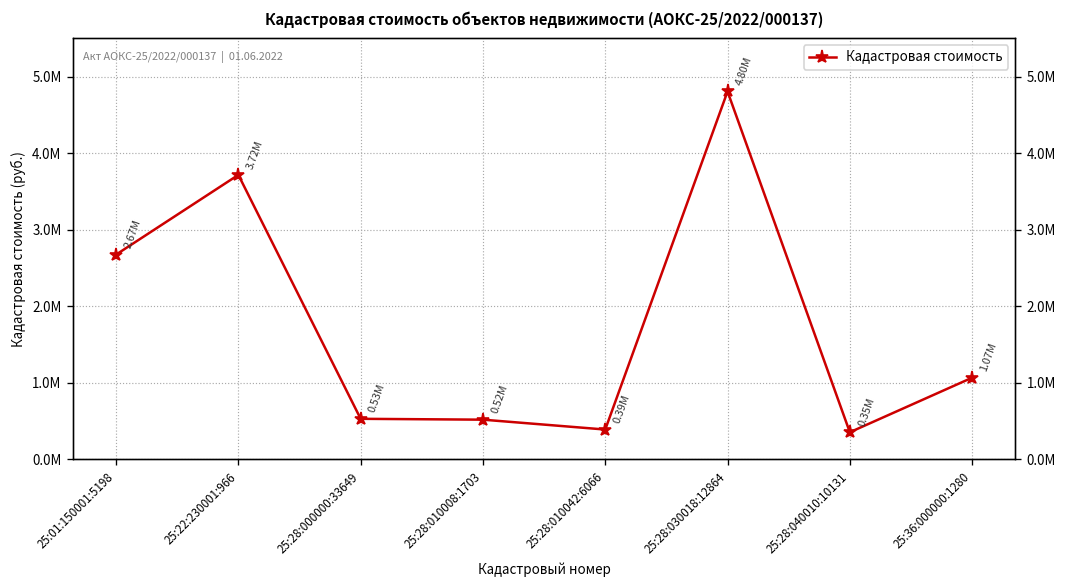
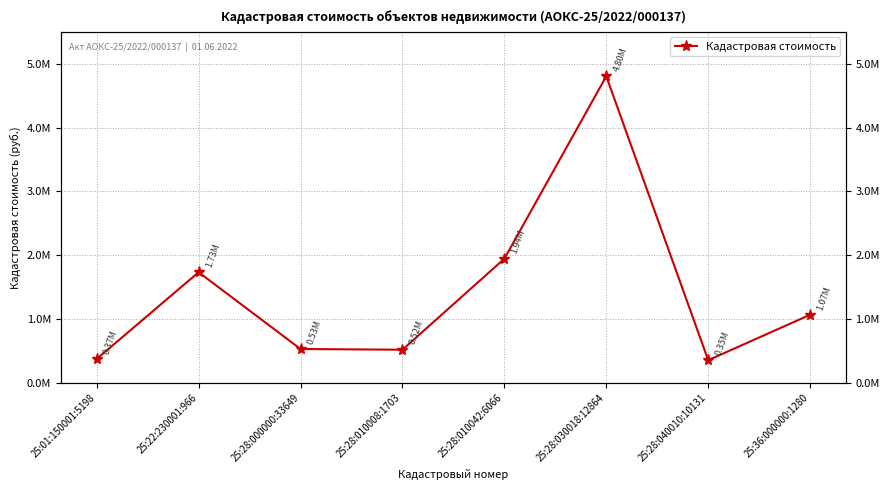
25:01:150001:5198: 2.67M -> 0.37M
25:22:230001:966: 3.72M -> 1.73M
25:28:010042:6066: 0.39M -> 1.94M
